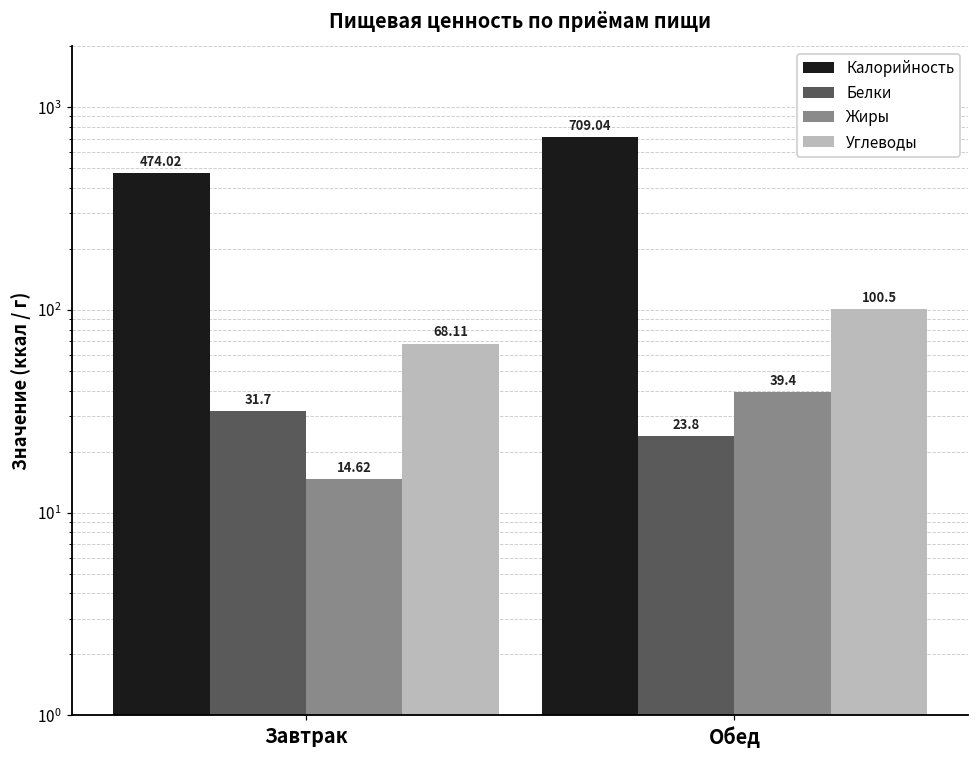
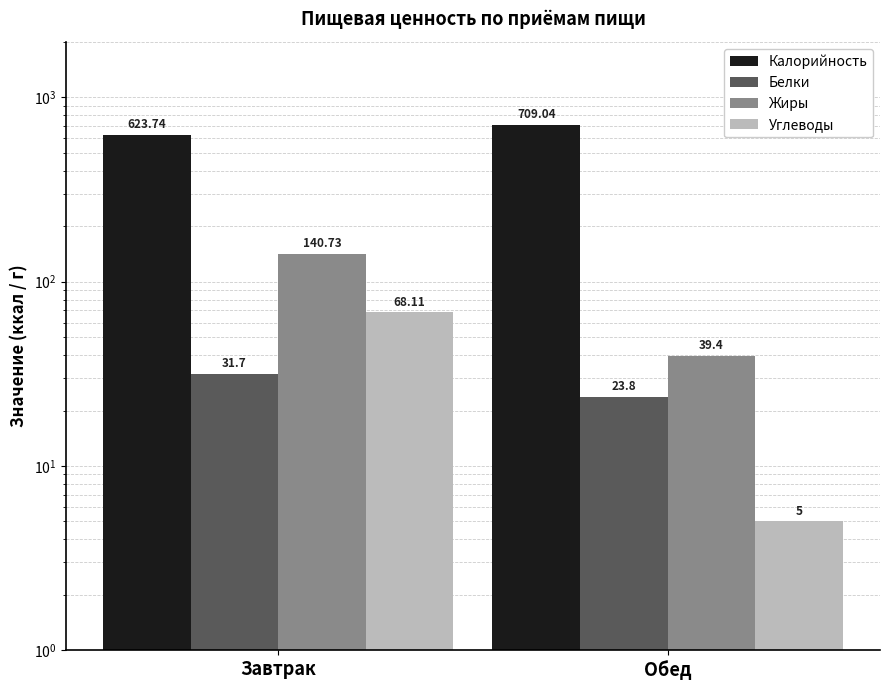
Калорийность, Завтрак: 474.02 -> 623.74
Жиры, Завтрак: 14.62 -> 140.73
Углеводы, Обед: 100.5 -> 5
